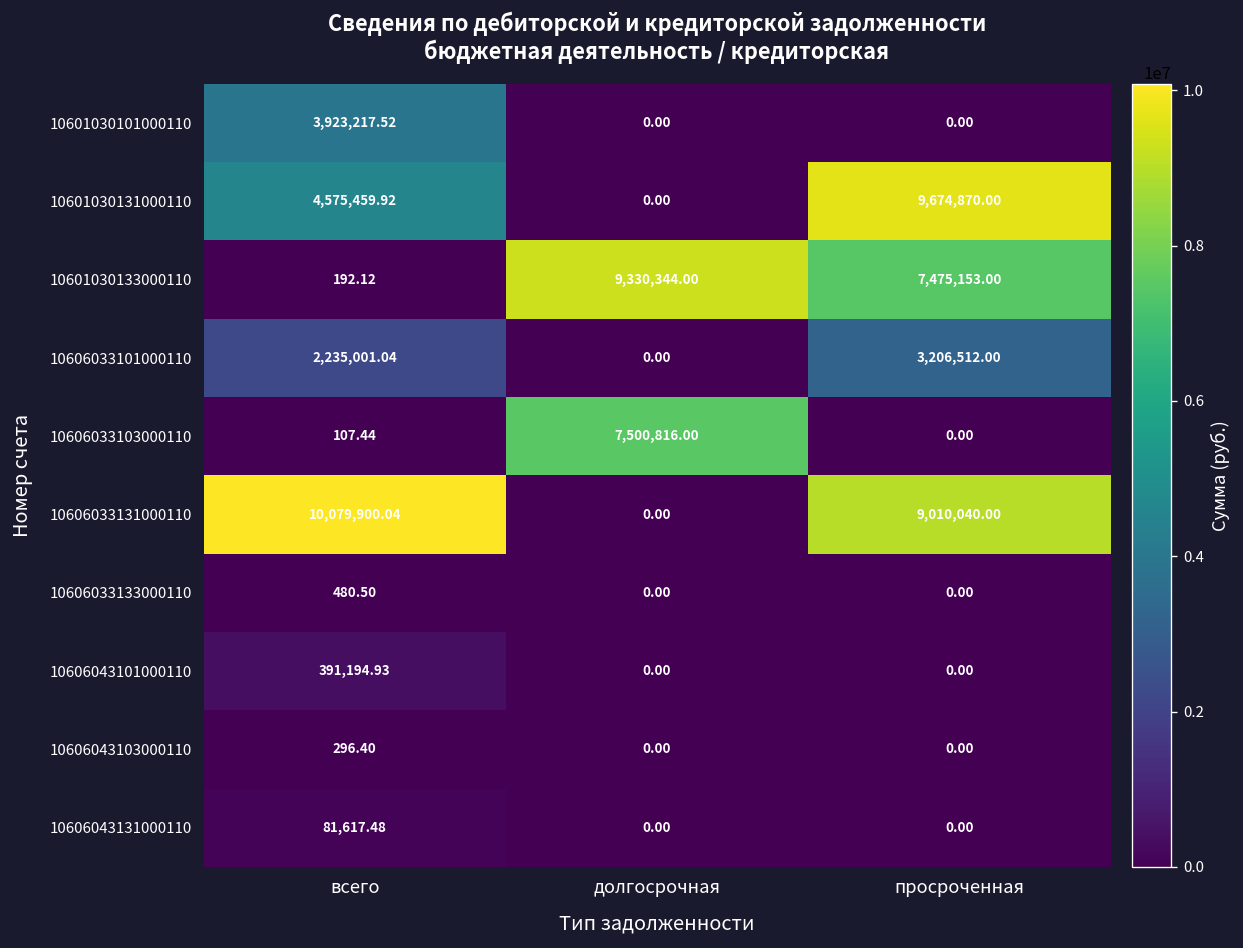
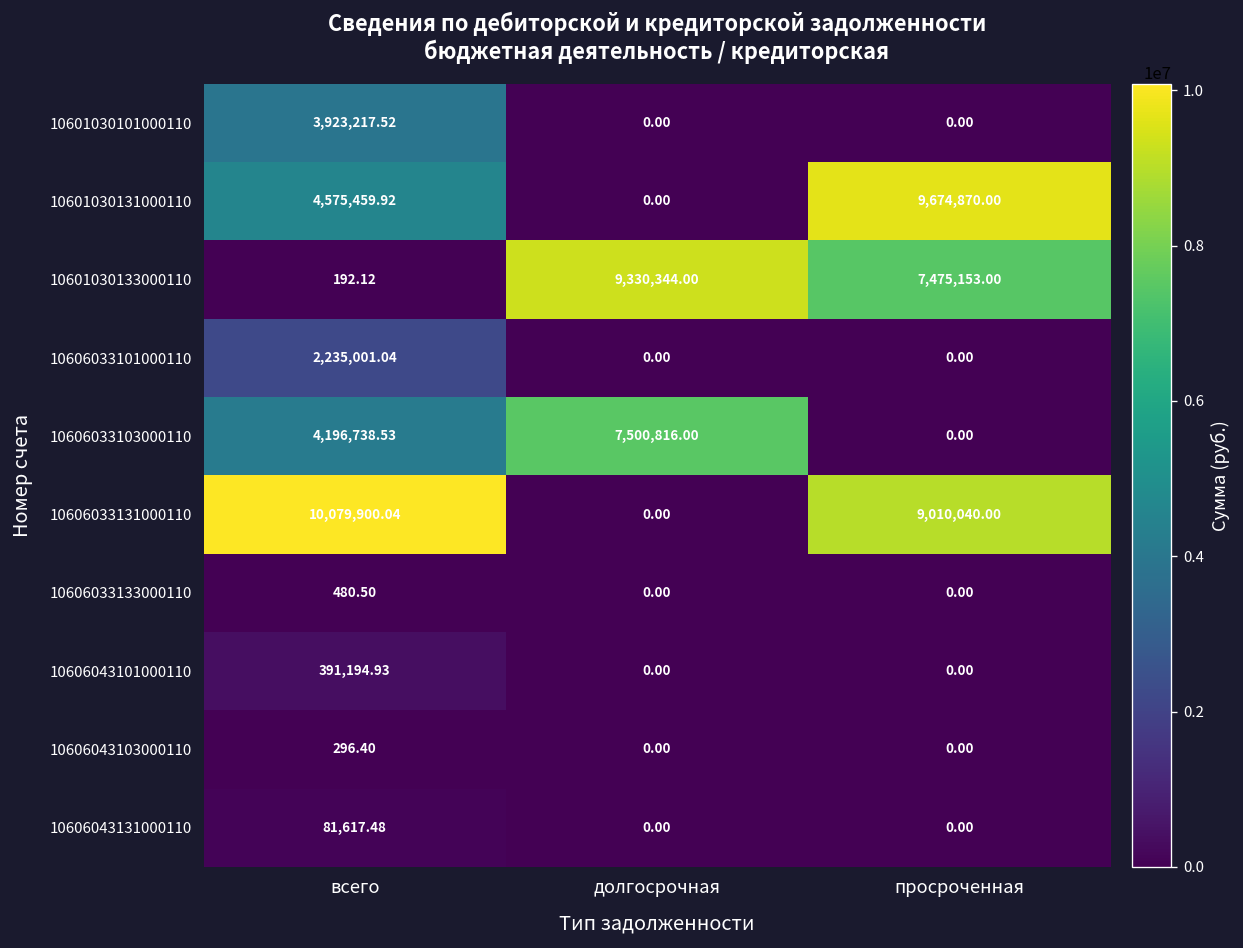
10606033101000110, просроченная: 3,206,512.00 -> 0.00
10606033103000110, всего: 107.44 -> 4,196,738.53
